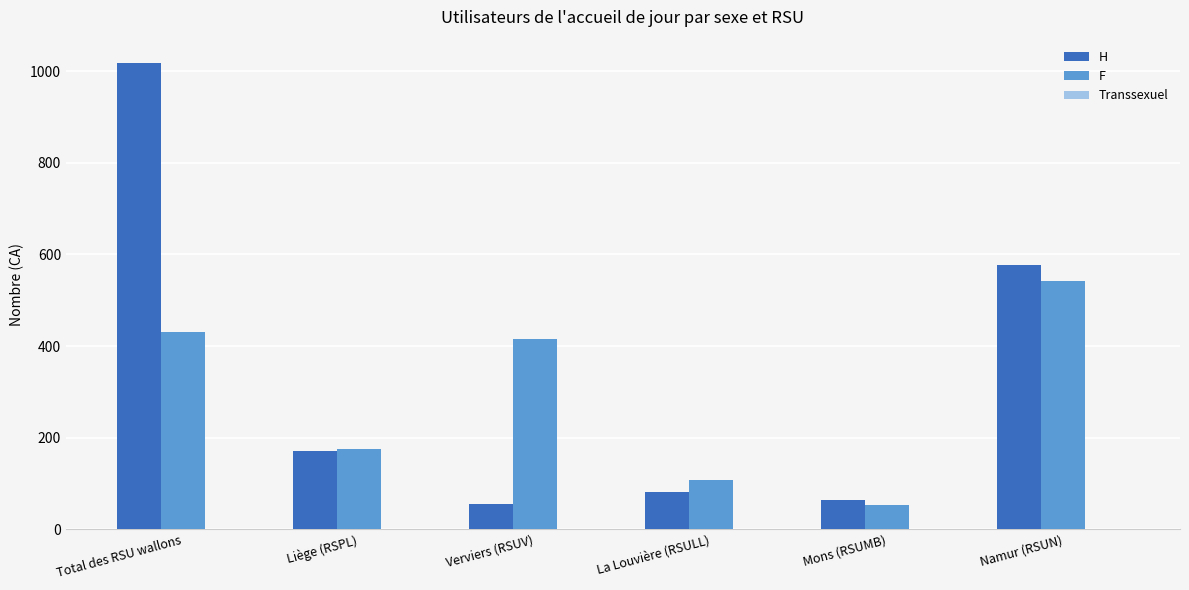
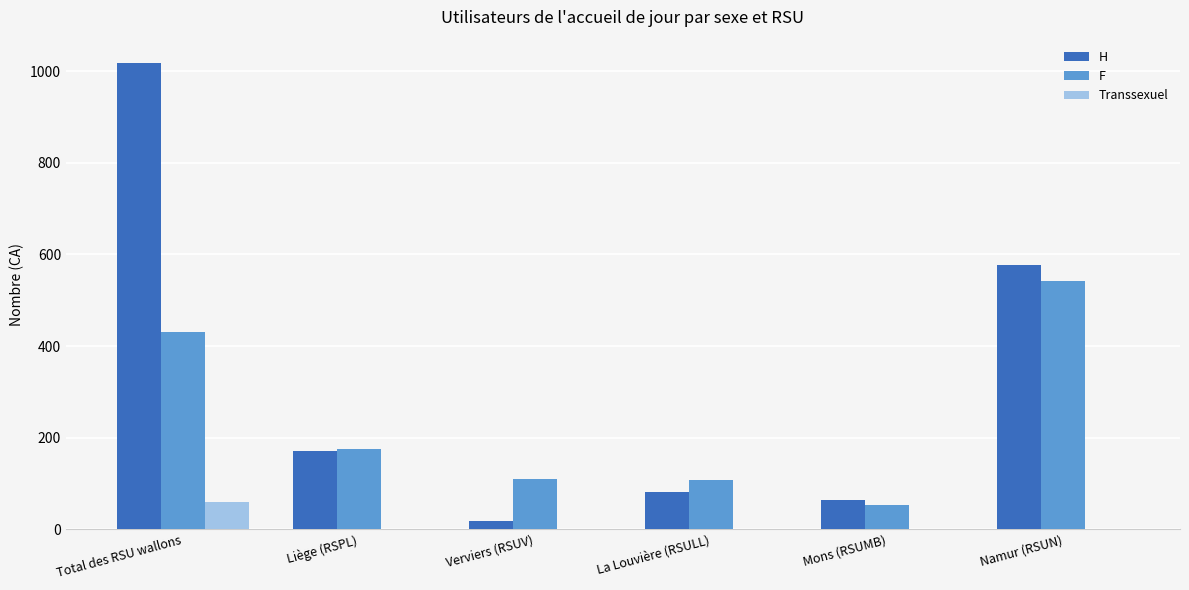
Transsexuel, Total des RSU wallons: 0 -> 60
H, Verviers (RSUV): 60 -> 20
F, Verviers (RSUV): 420 -> 110
